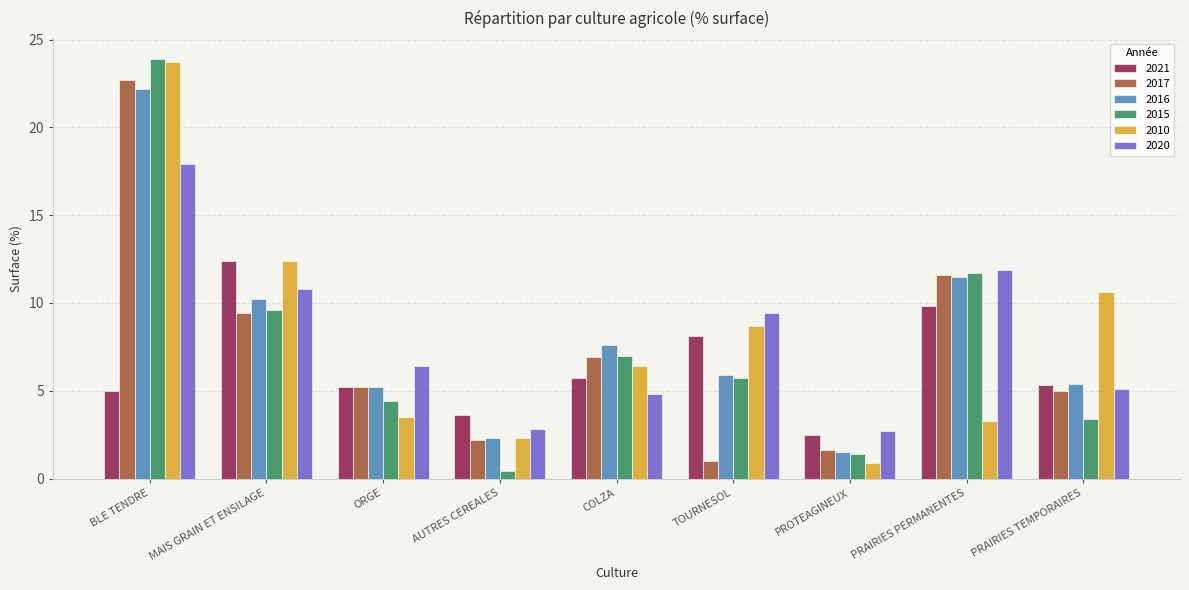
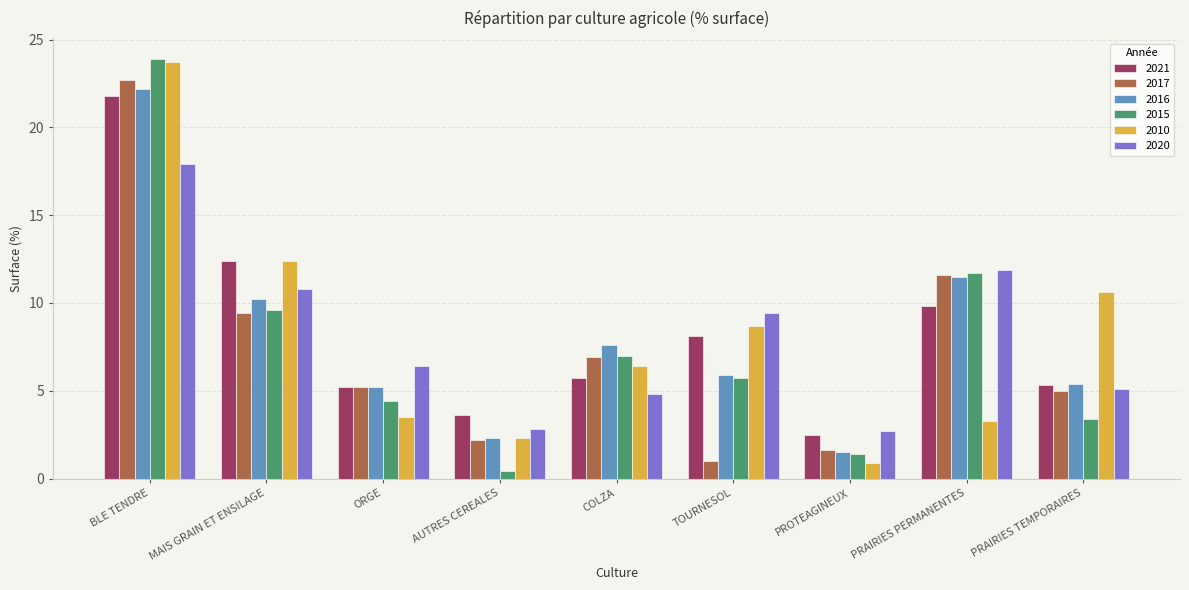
2021, BLE TENDRE: 5.0 -> 21.8
